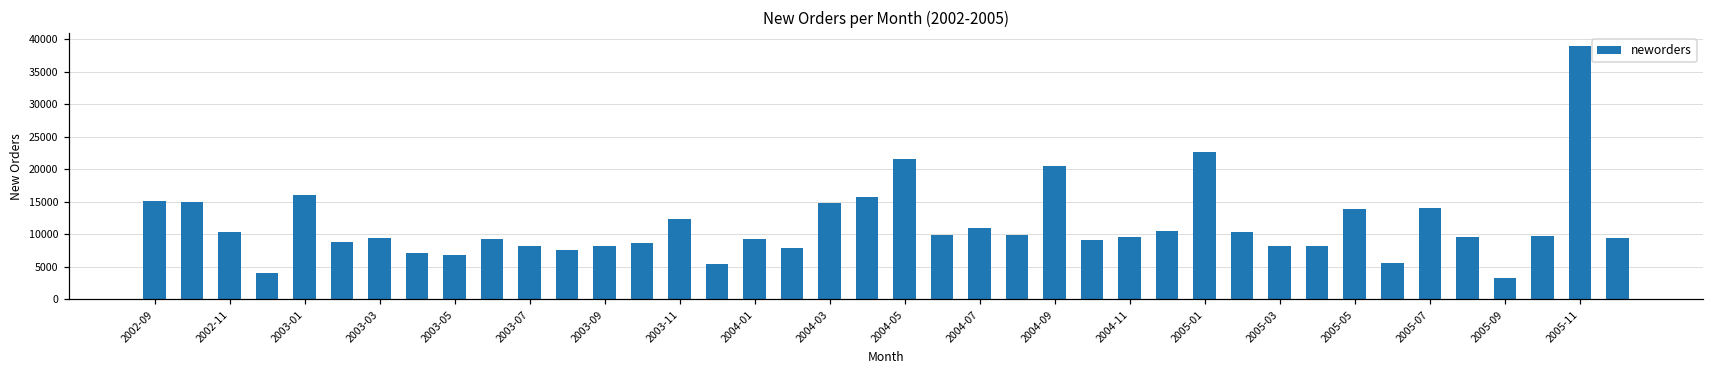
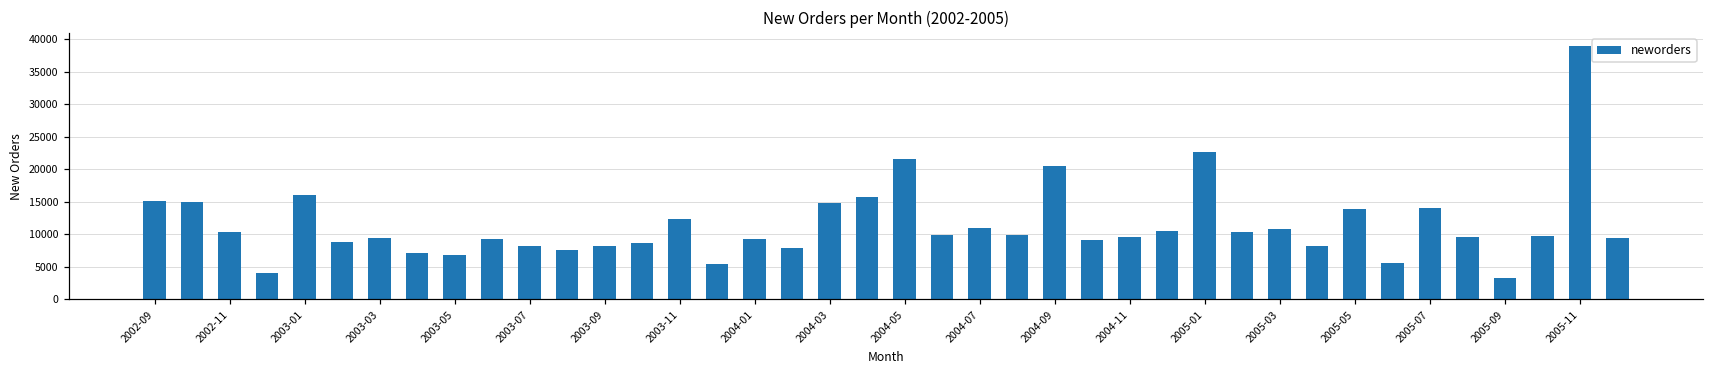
2005-03: 8000 -> 11000
